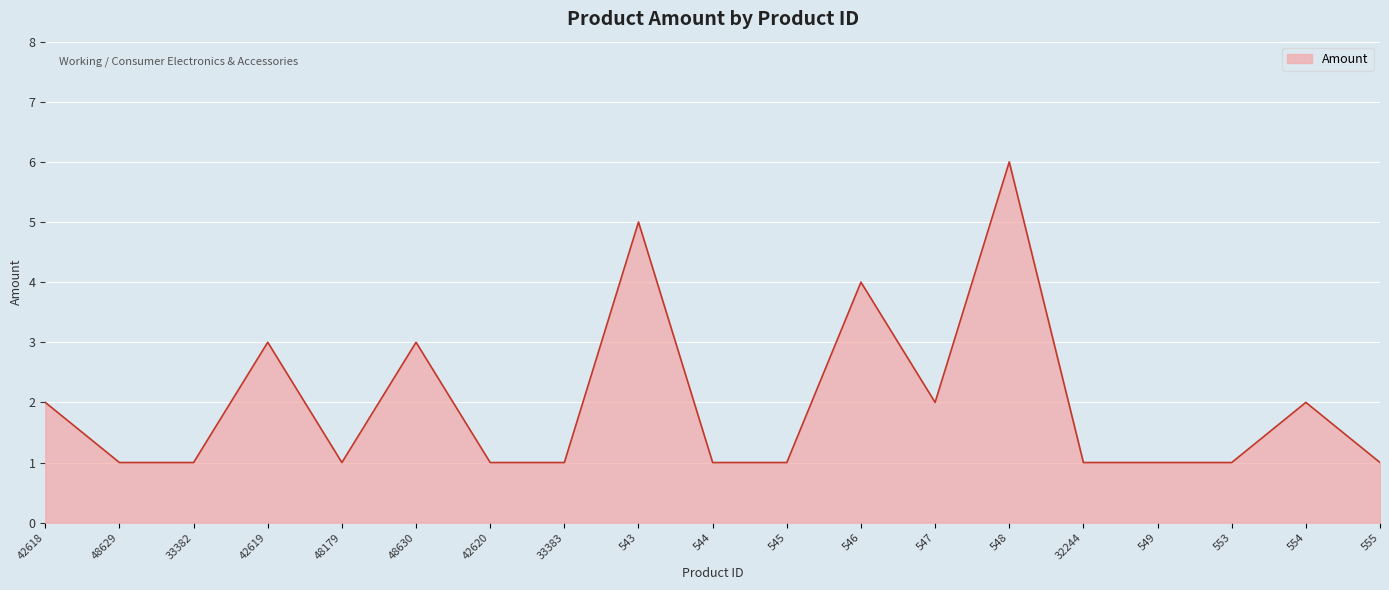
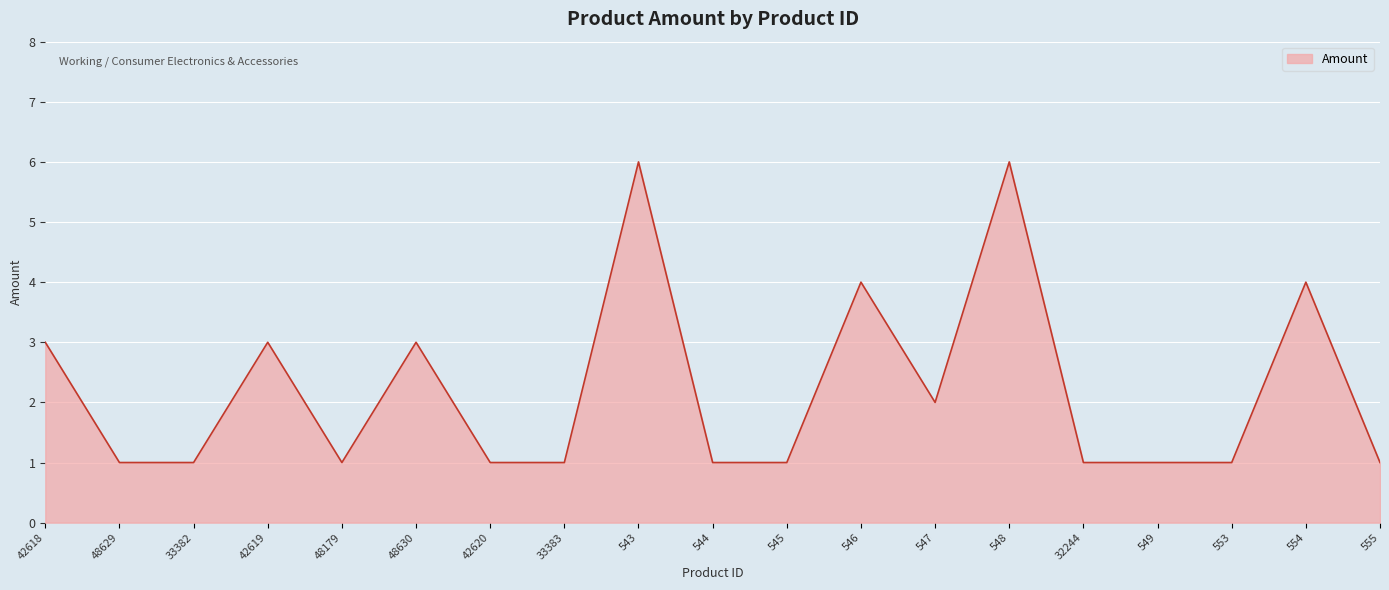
42618: 2 -> 3
543: 5 -> 6
554: 2 -> 4
